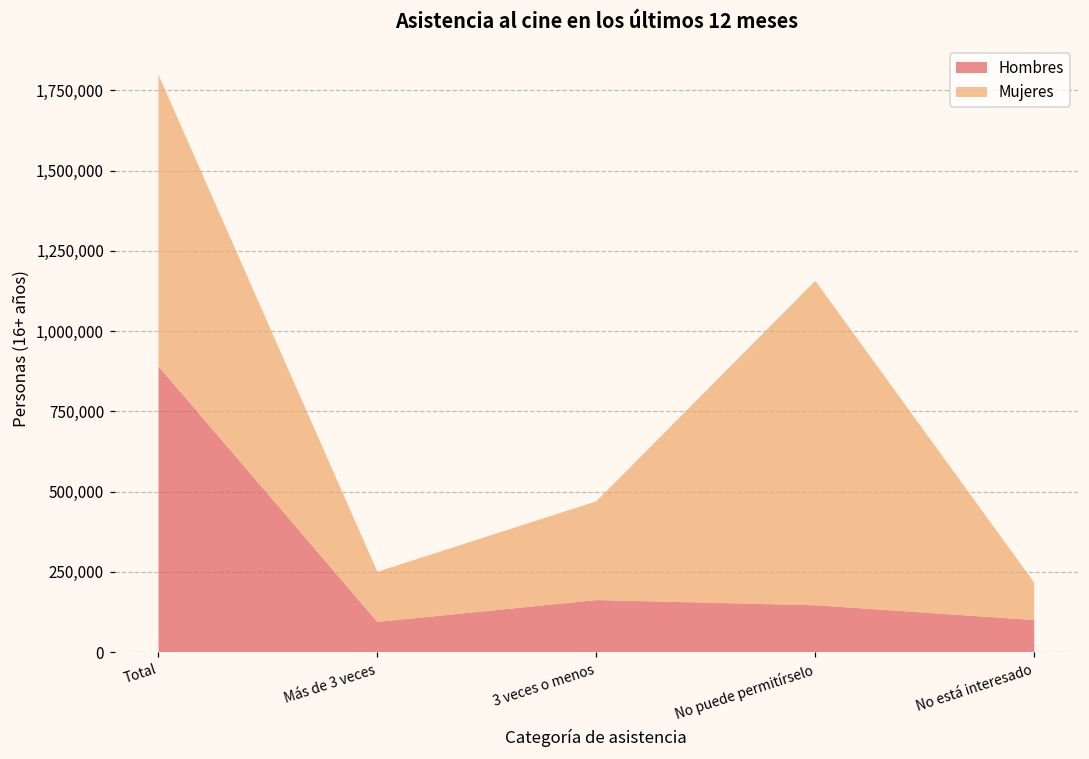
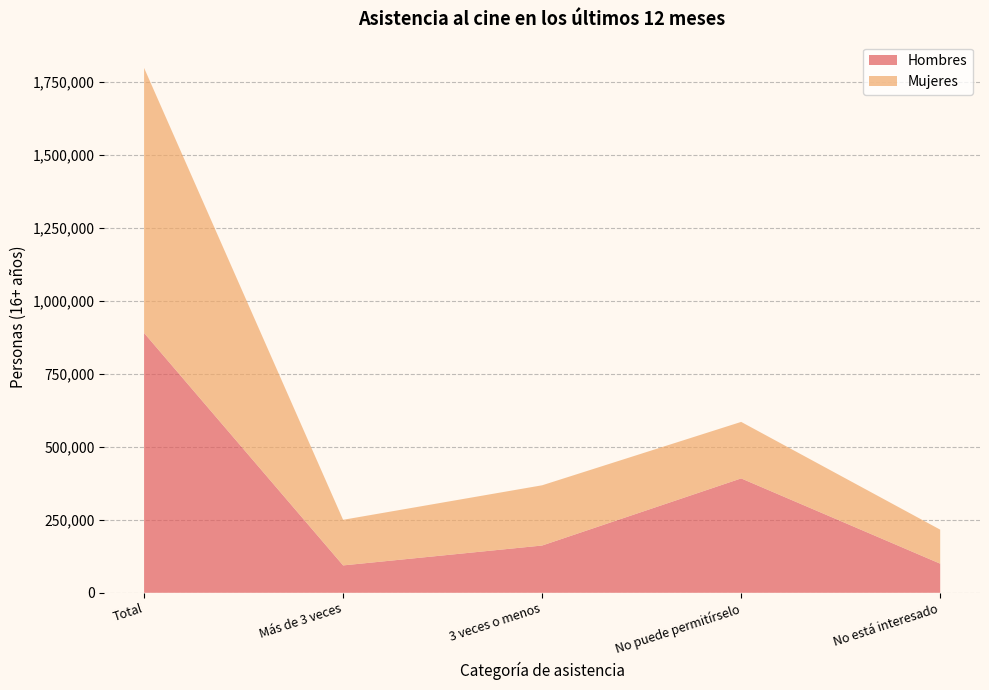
Mujeres, 3 veces o menos: 310,000 -> 210,000
Hombres, No puede permitírselo: 150,000 -> 390,000
Mujeres, No puede permitírselo: 1,010,000 -> 190,000
